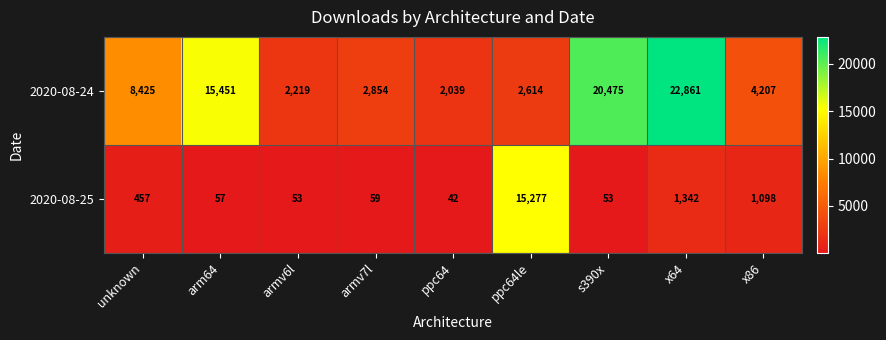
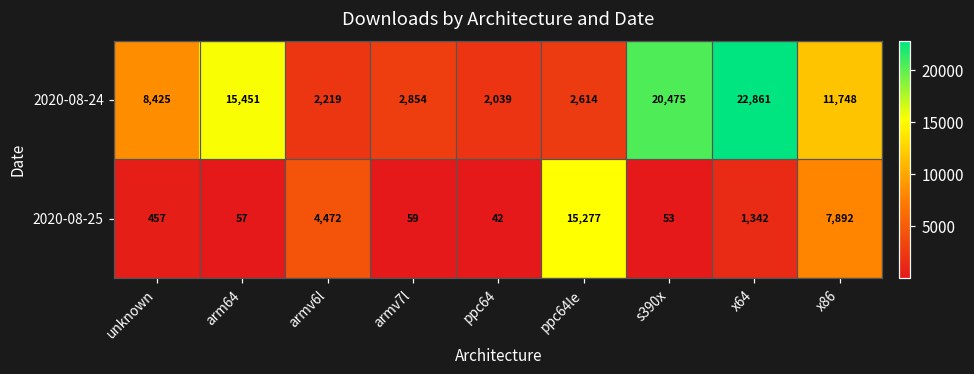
2020-08-24, x86: 4,207 -> 11,748
2020-08-25, armv6l: 53 -> 4,472
2020-08-25, x86: 1,098 -> 7,892
